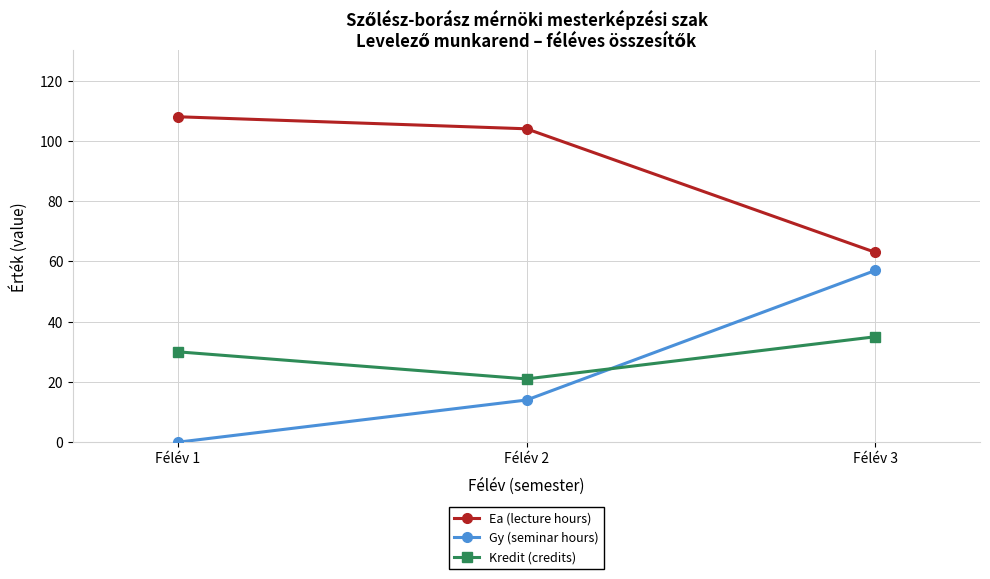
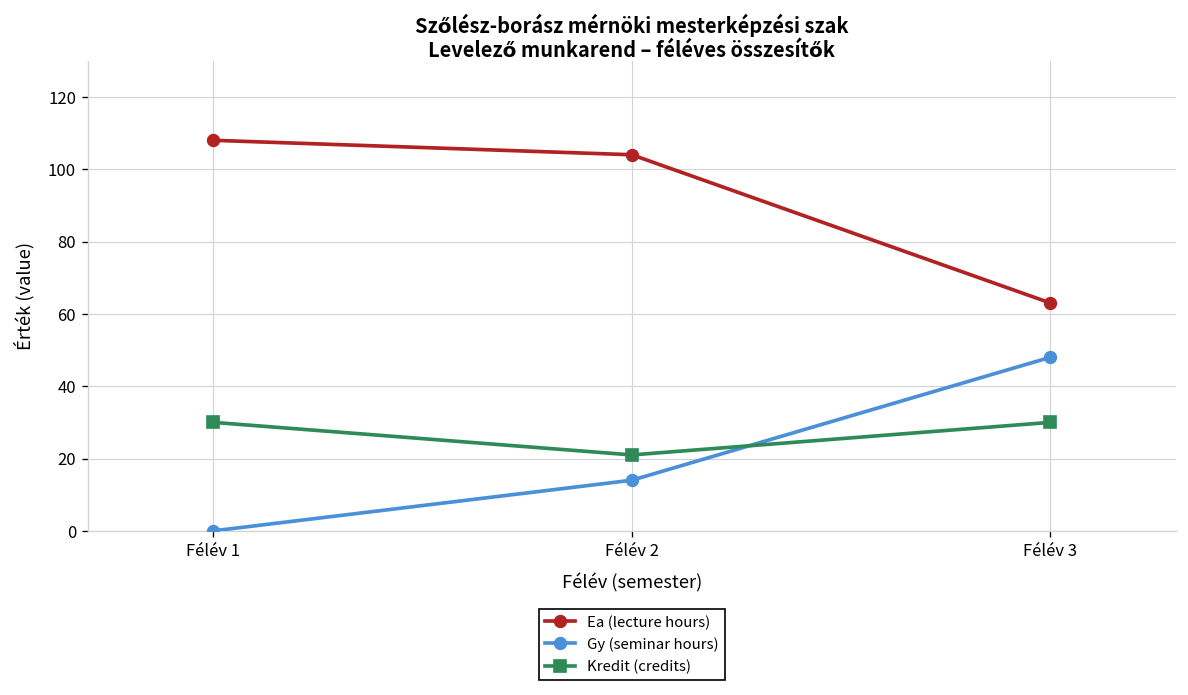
Gy (seminar hours), Félév 3: 57 -> 48
Kredit (credits), Félév 3: 35 -> 30
